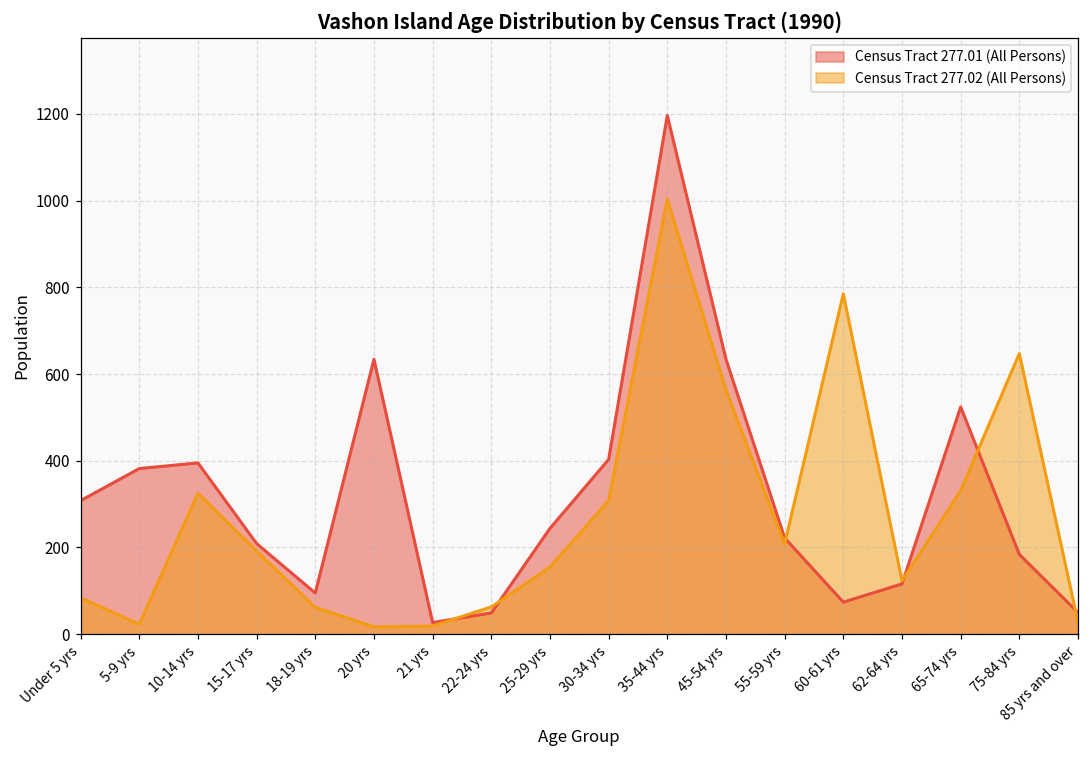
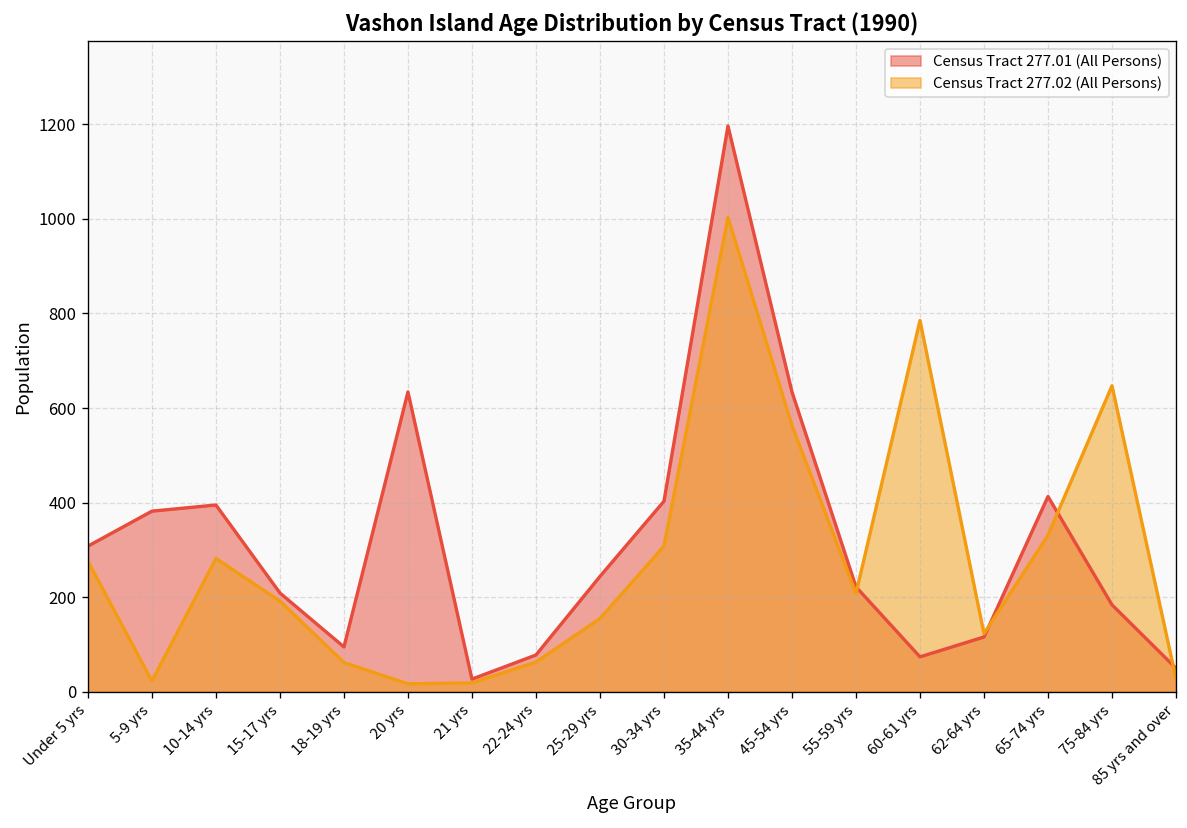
Census Tract 277.02 (All Persons), Under 5 yrs: 80 -> 280
Census Tract 277.02 (All Persons), 10-14 yrs: 330 -> 280
Census Tract 277.01 (All Persons), 22-24 yrs: 50 -> 80
Census Tract 277.01 (All Persons), 65-74 yrs: 520 -> 410
